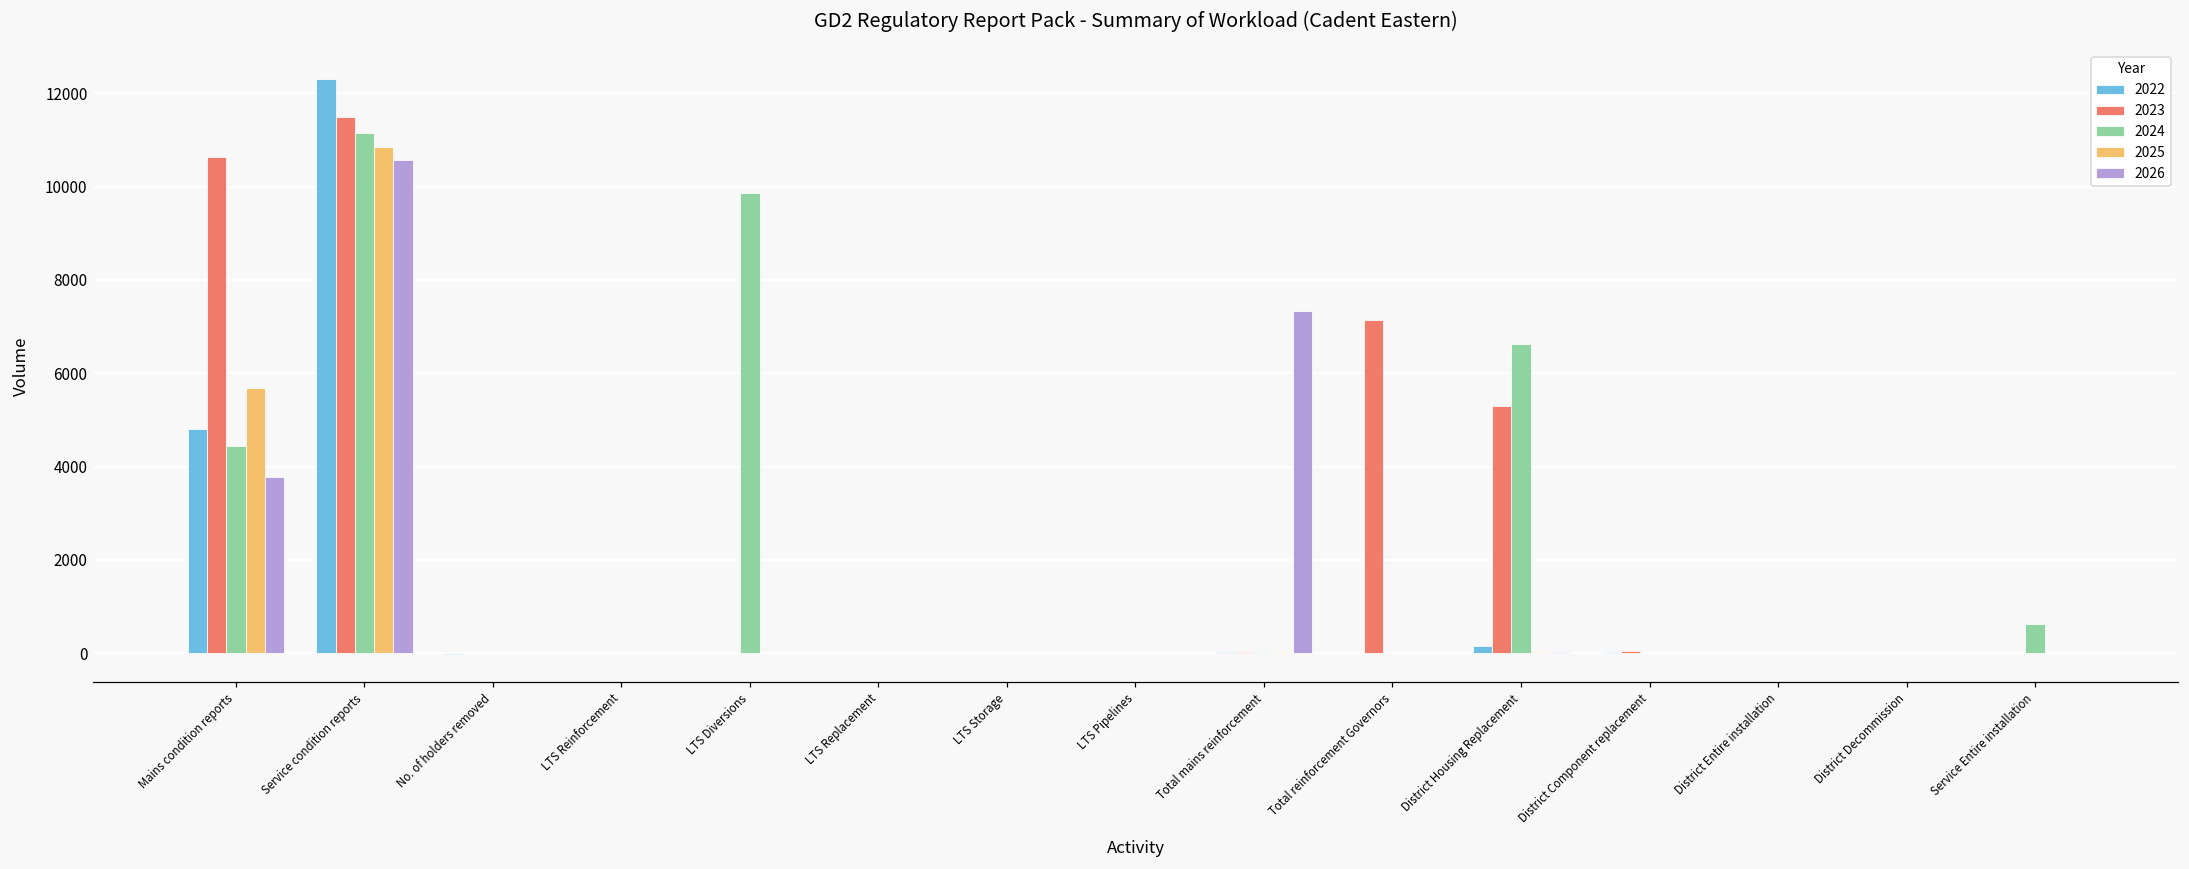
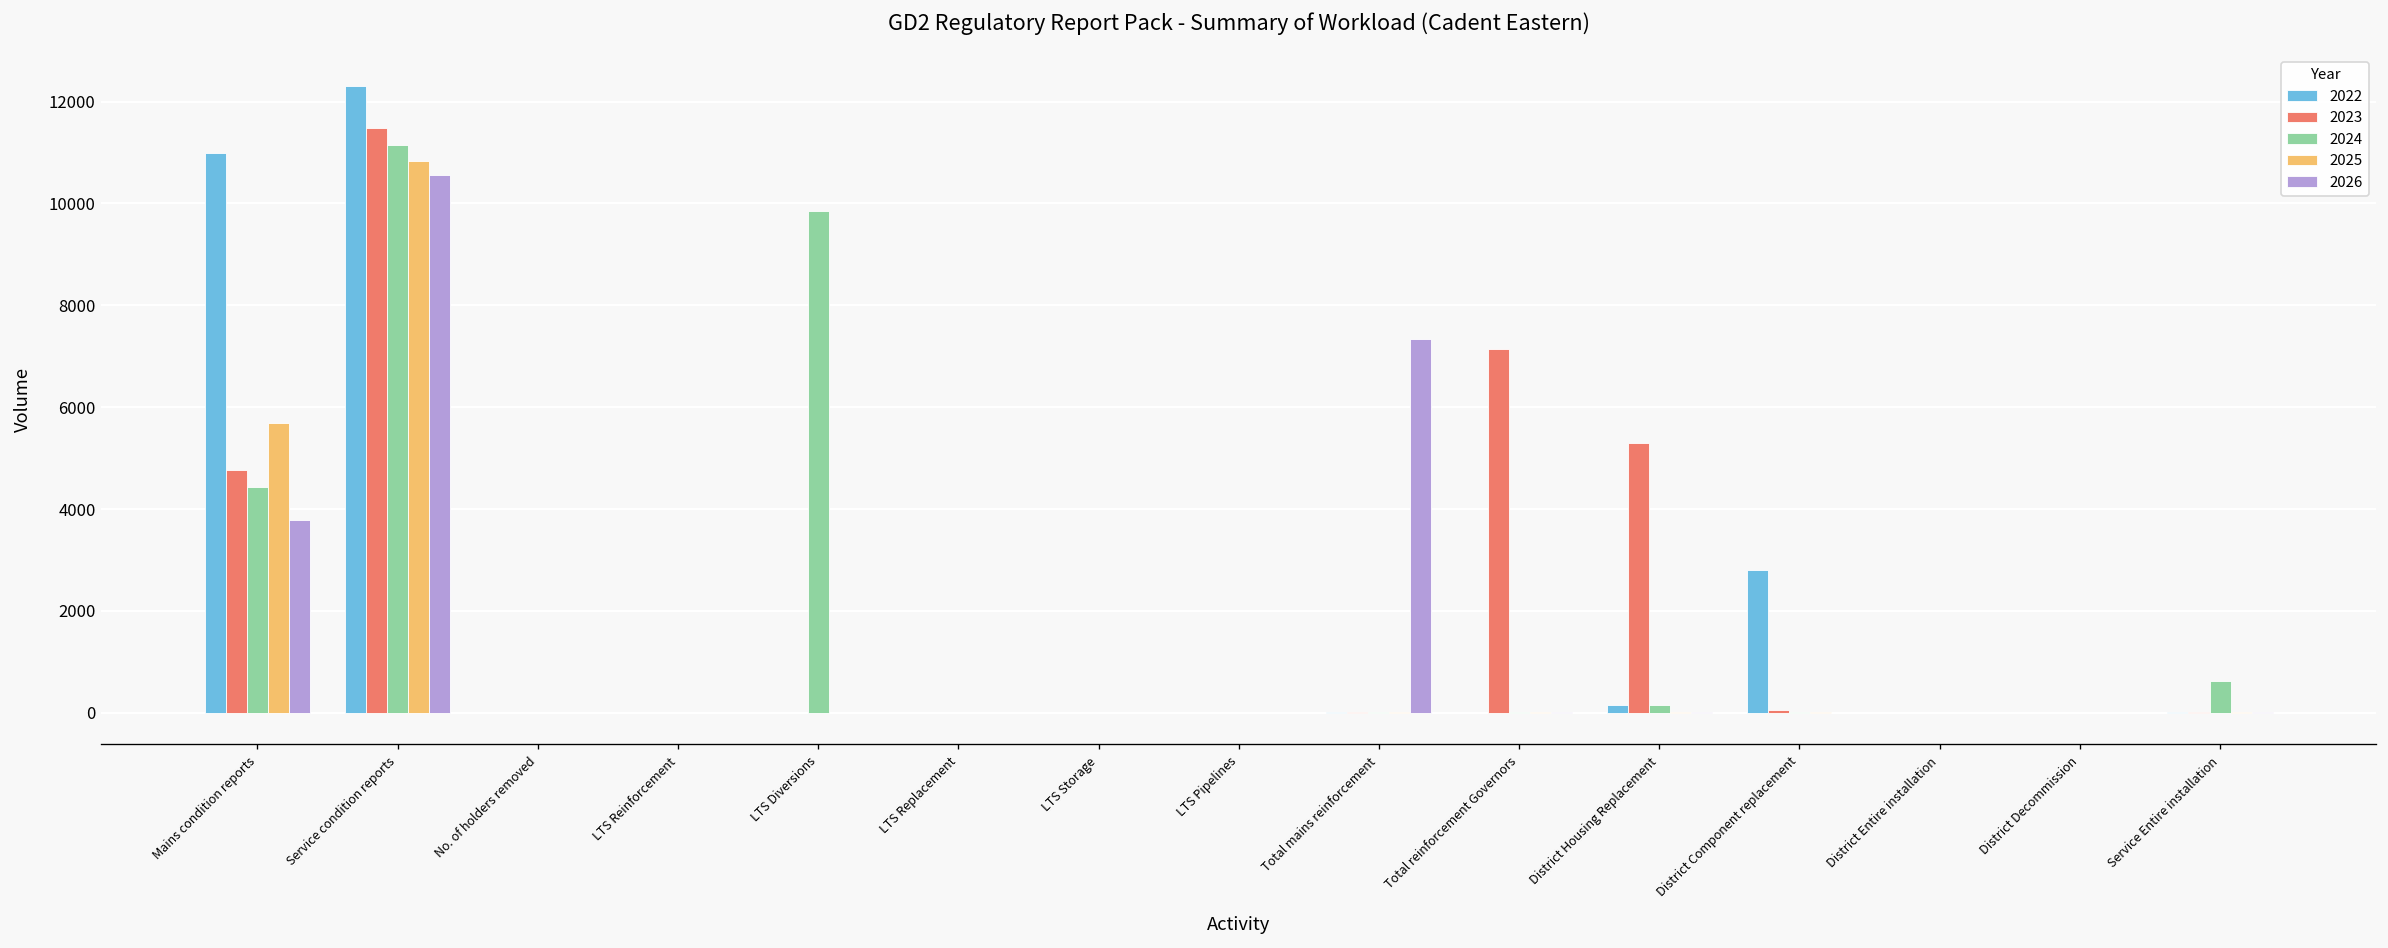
2022, Mains condition reports: 4800 -> 11000
2023, Mains condition reports: 10600 -> 4800
2024, District Housing Replacement: 6600 -> 200
2022, District Component replacement: 0 -> 2800
